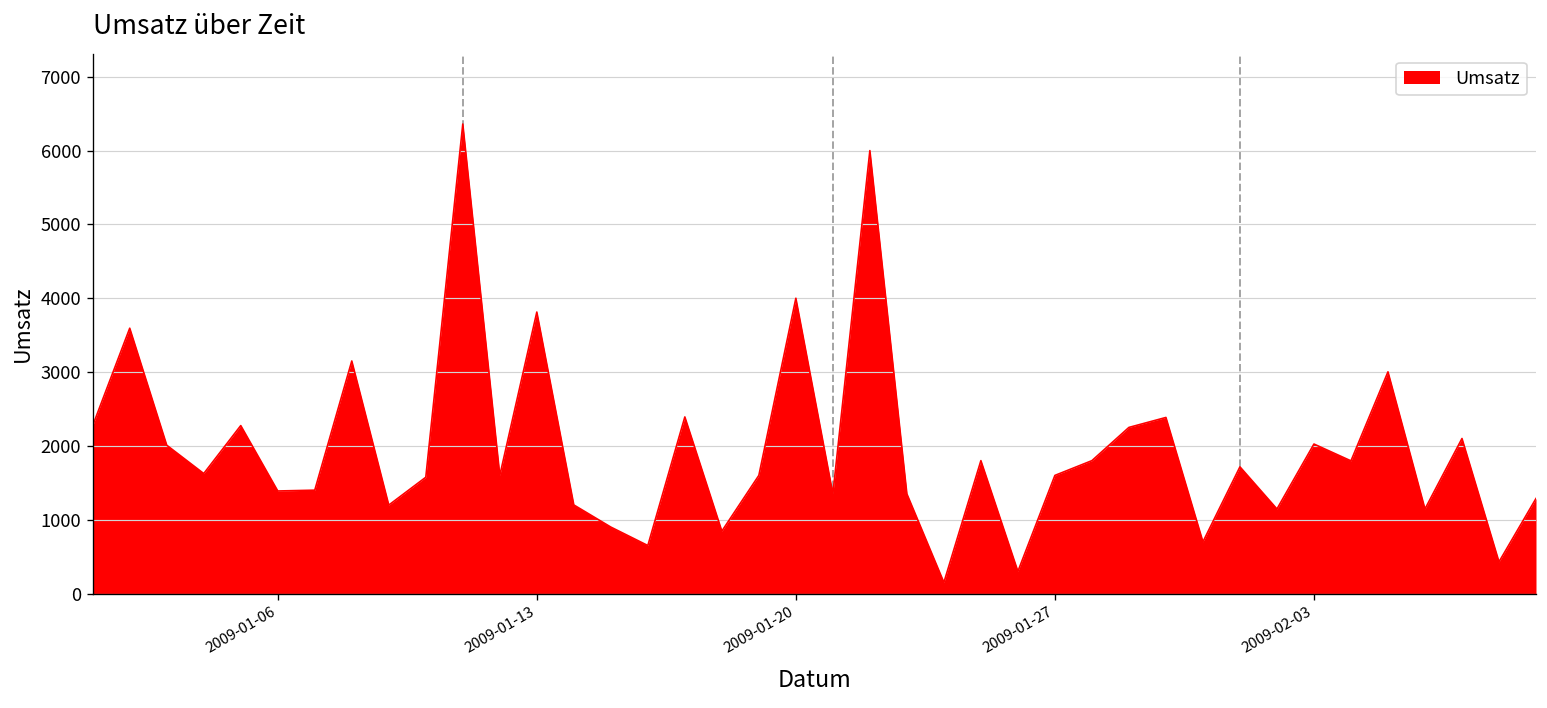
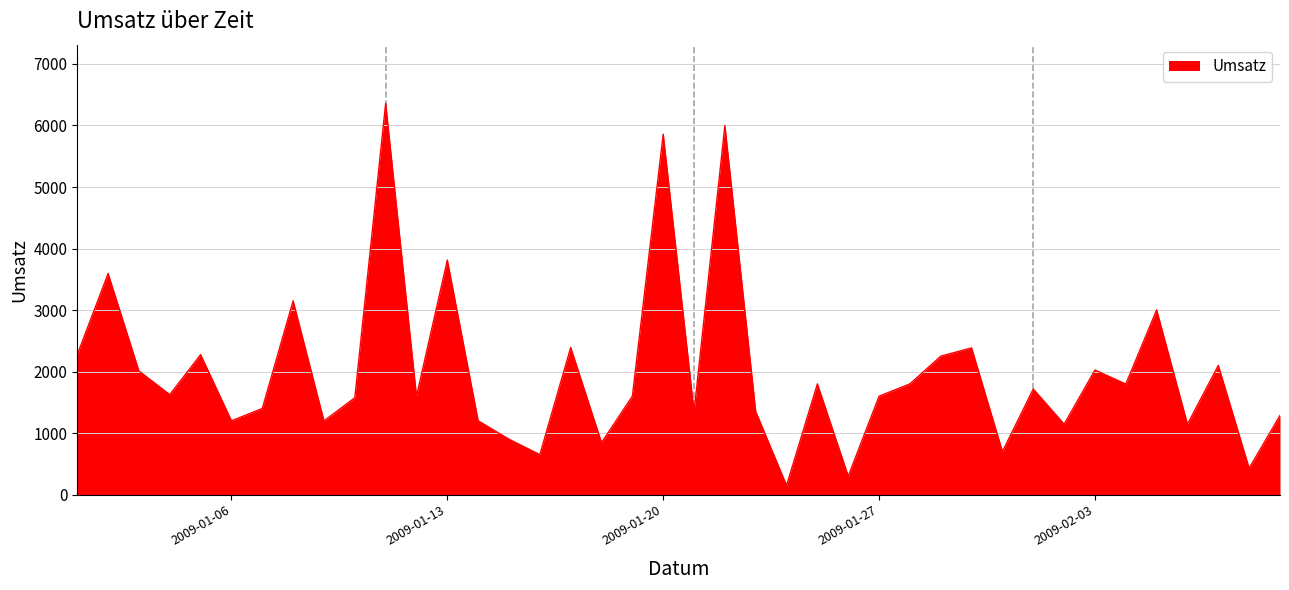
2009-01-06: 1400 -> 1200
2009-01-20: 4000 -> 5900
